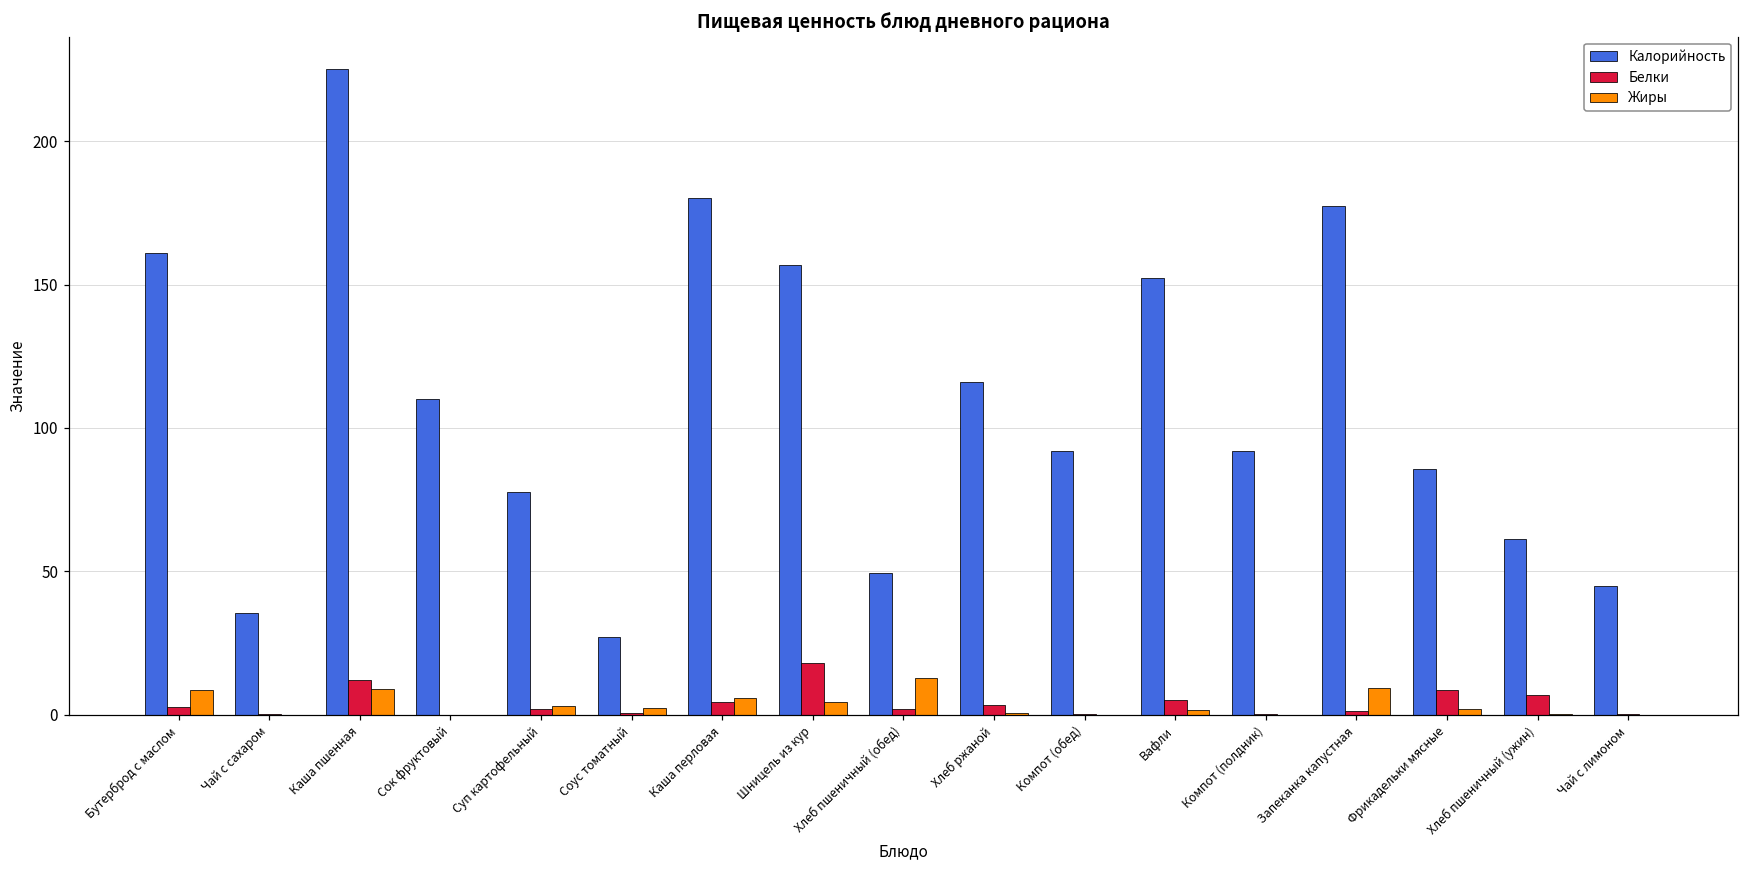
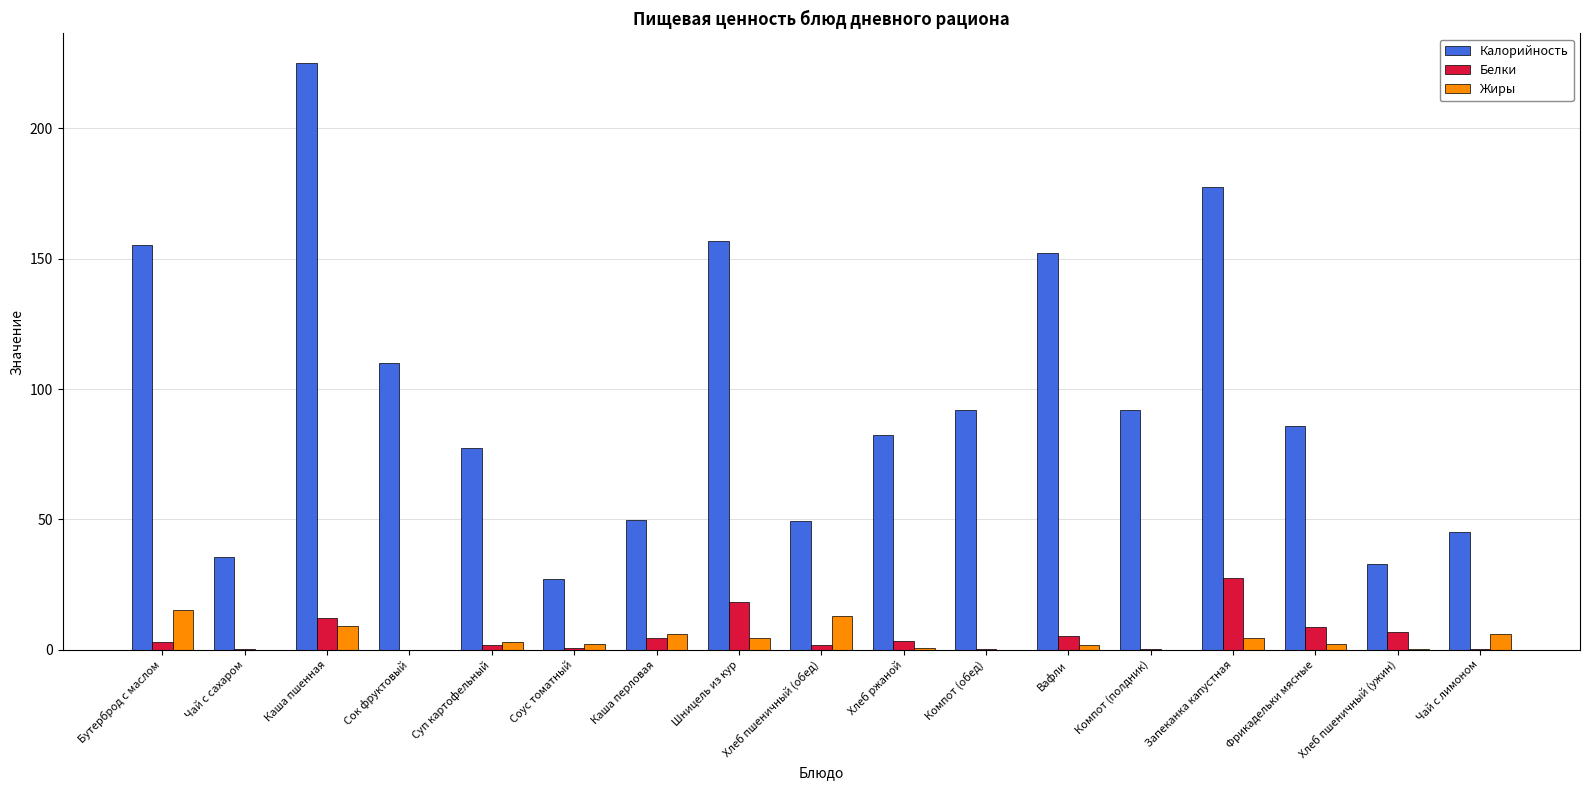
Калорийность, Бутерброд с маслом: 161 -> 155
Жиры, Бутерброд с маслом: 9 -> 15
Калорийность, Каша перловая: 180 -> 50
Калорийность, Хлеб ржаной: 116 -> 83
Белки, Запеканка капустная: 1 -> 28
Жиры, Запеканка капустная: 9 -> 4
Калорийность, Хлеб пшеничный (ужин): 61 -> 33
Жиры, Чай с лимоном: 0 -> 6
